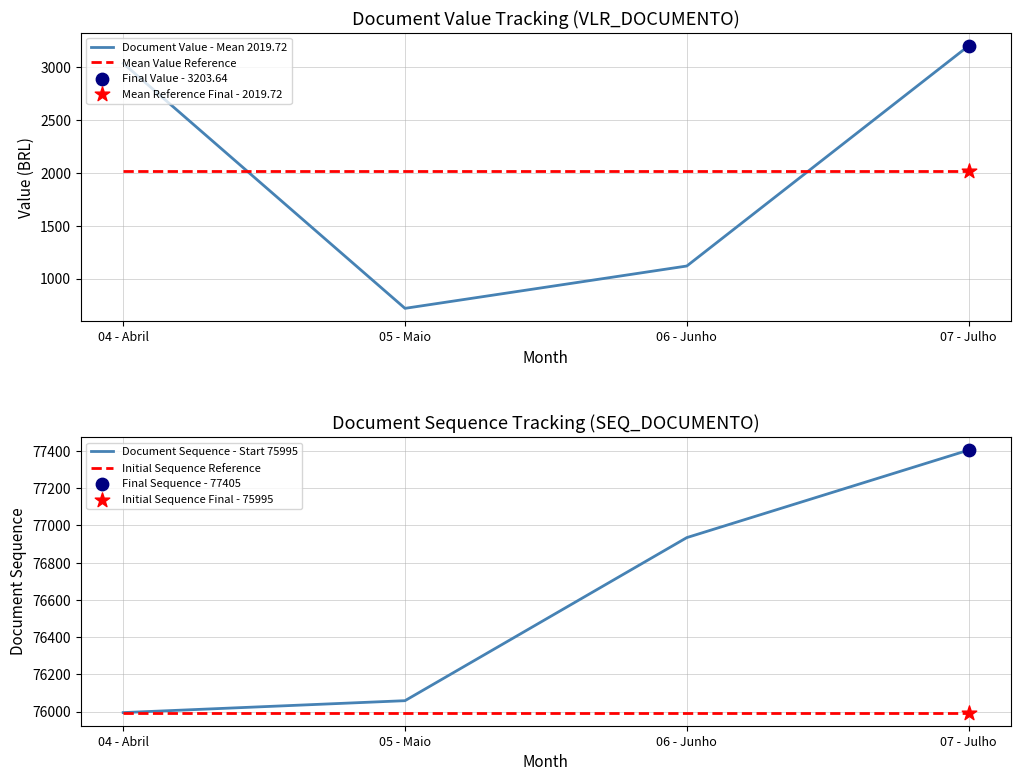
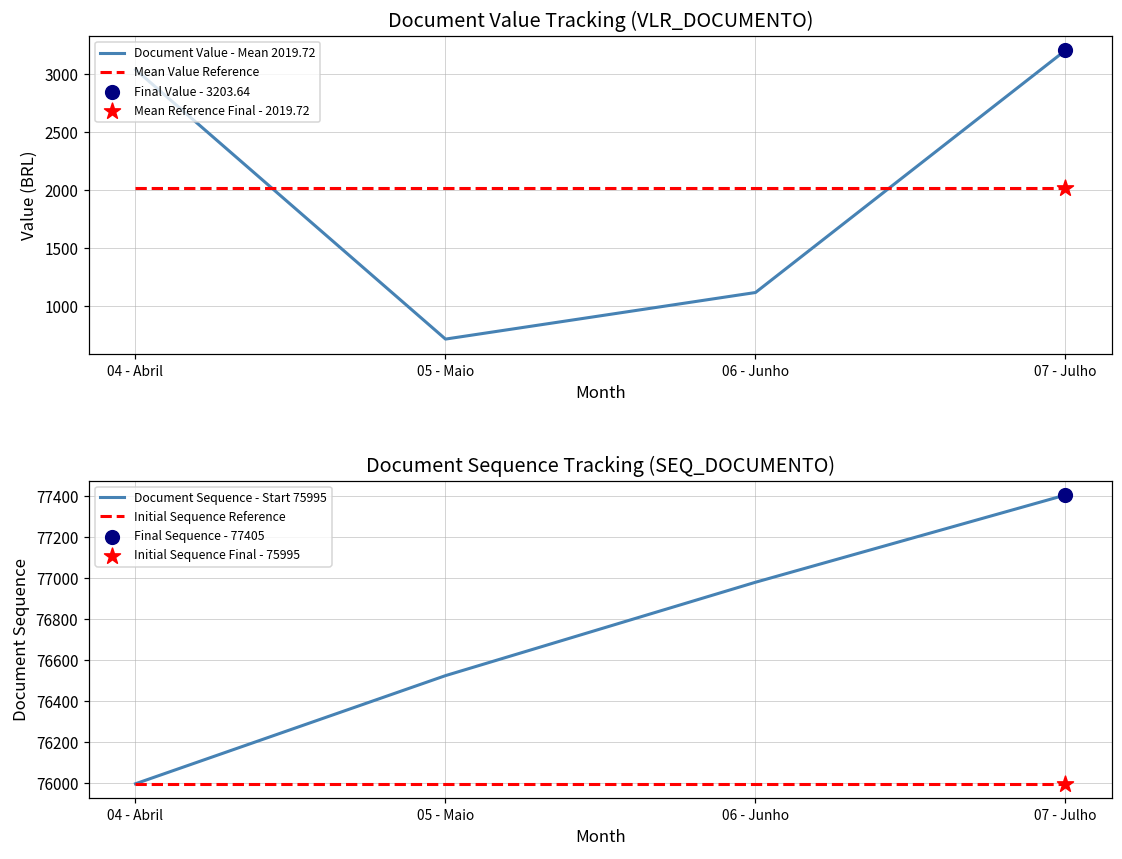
Document Sequence Tracking (SEQ_DOCUMENTO), Document Sequence - Start 75995, 05 - Maio: 76060 -> 76520
Document Sequence Tracking (SEQ_DOCUMENTO), Document Sequence - Start 75995, 06 - Junho: 76940 -> 76980
